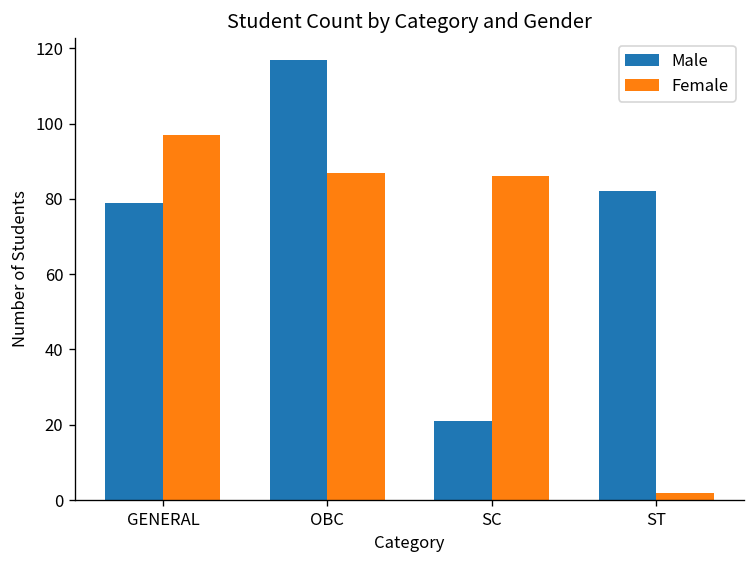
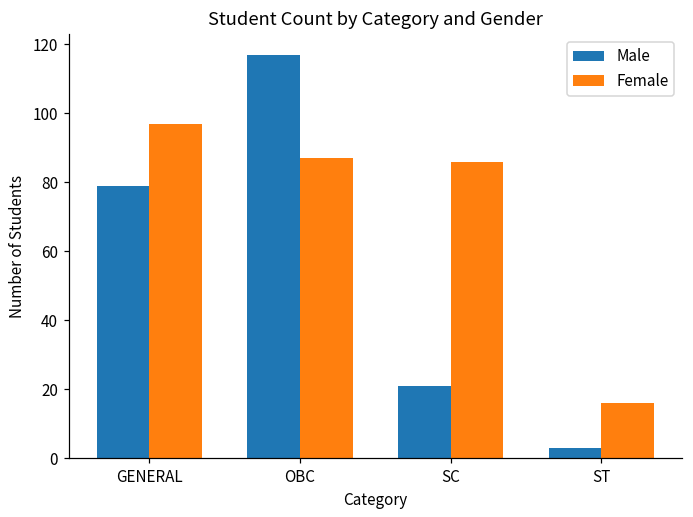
Male, ST: 82 -> 3
Female, ST: 2 -> 16
